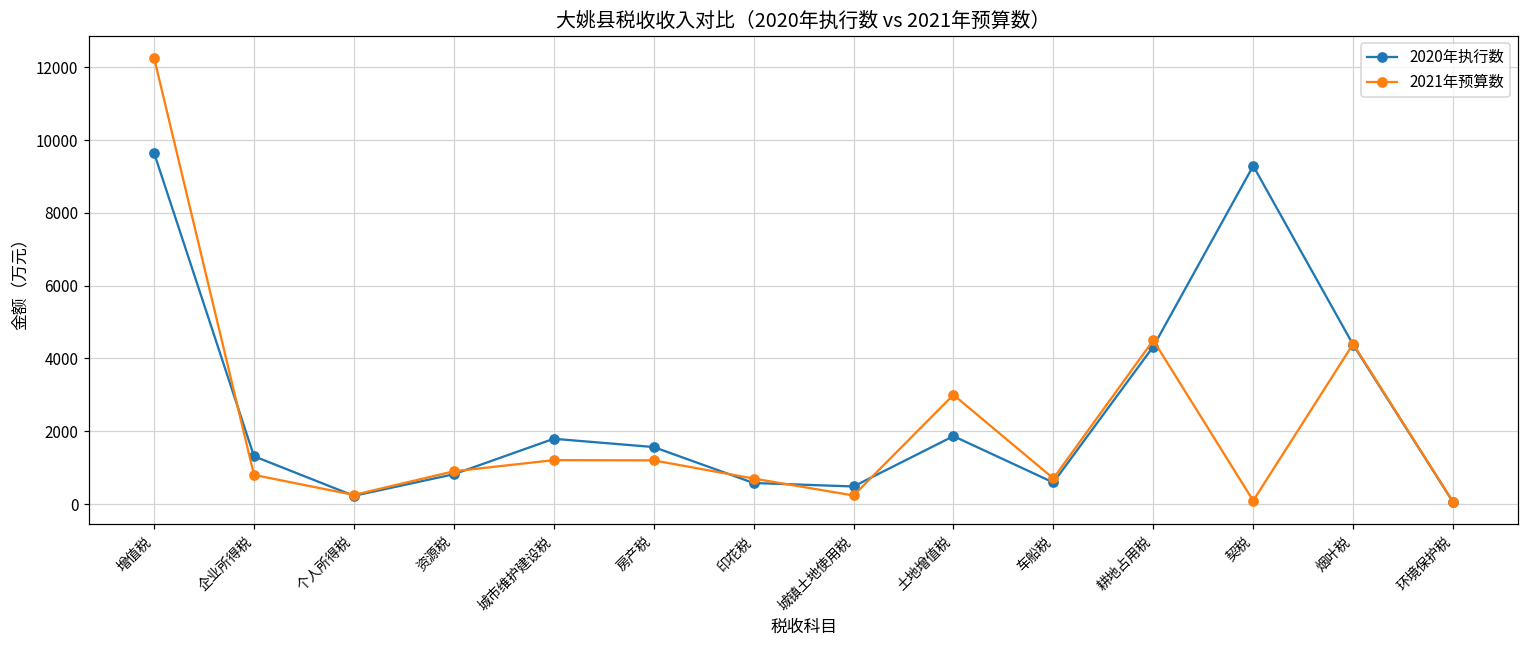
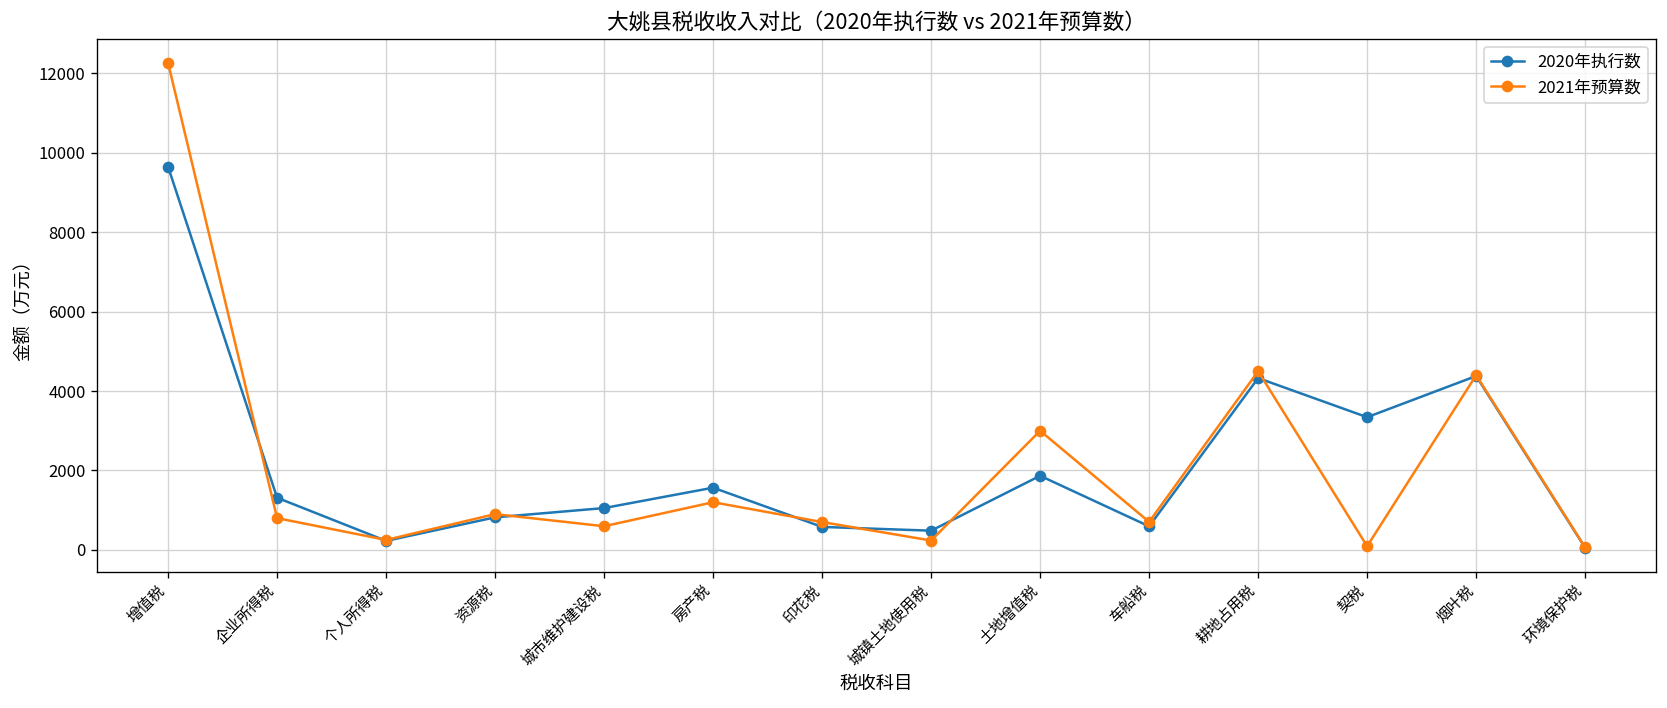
2020年执行数, 城市维护建设税: 1800 -> 1100
2021年预算数, 城市维护建设税: 1200 -> 600
2020年执行数, 契税: 9300 -> 3300
